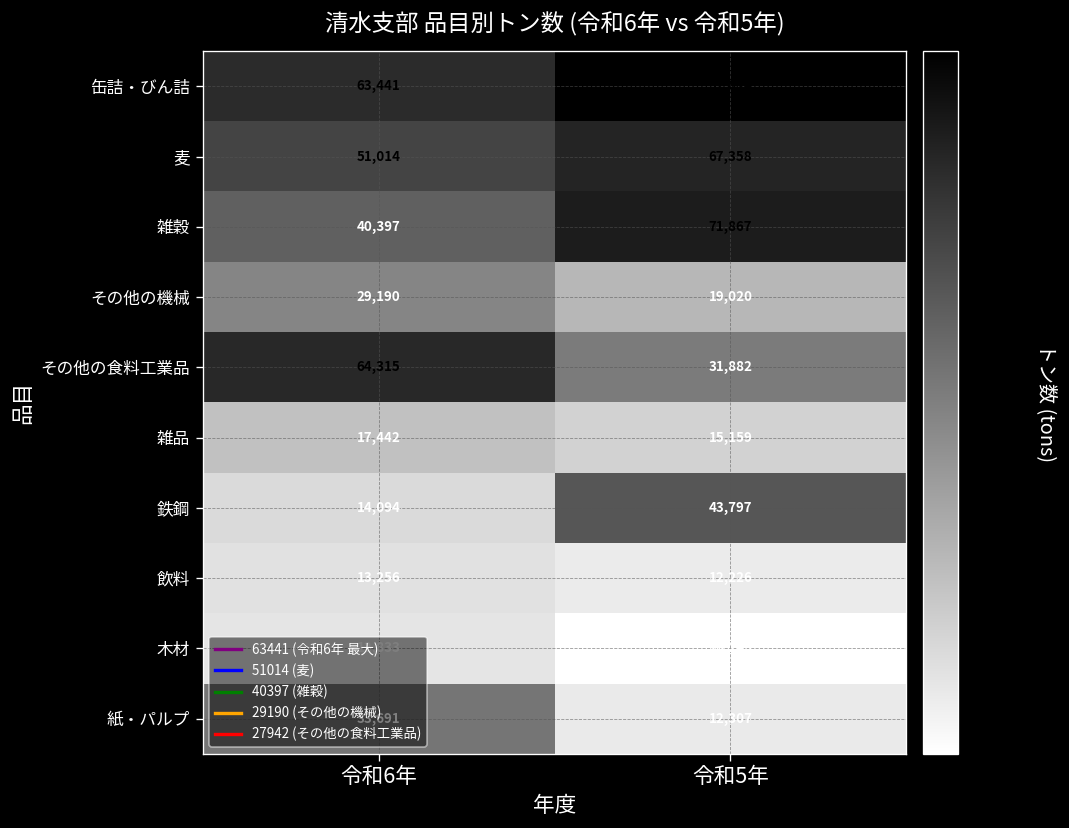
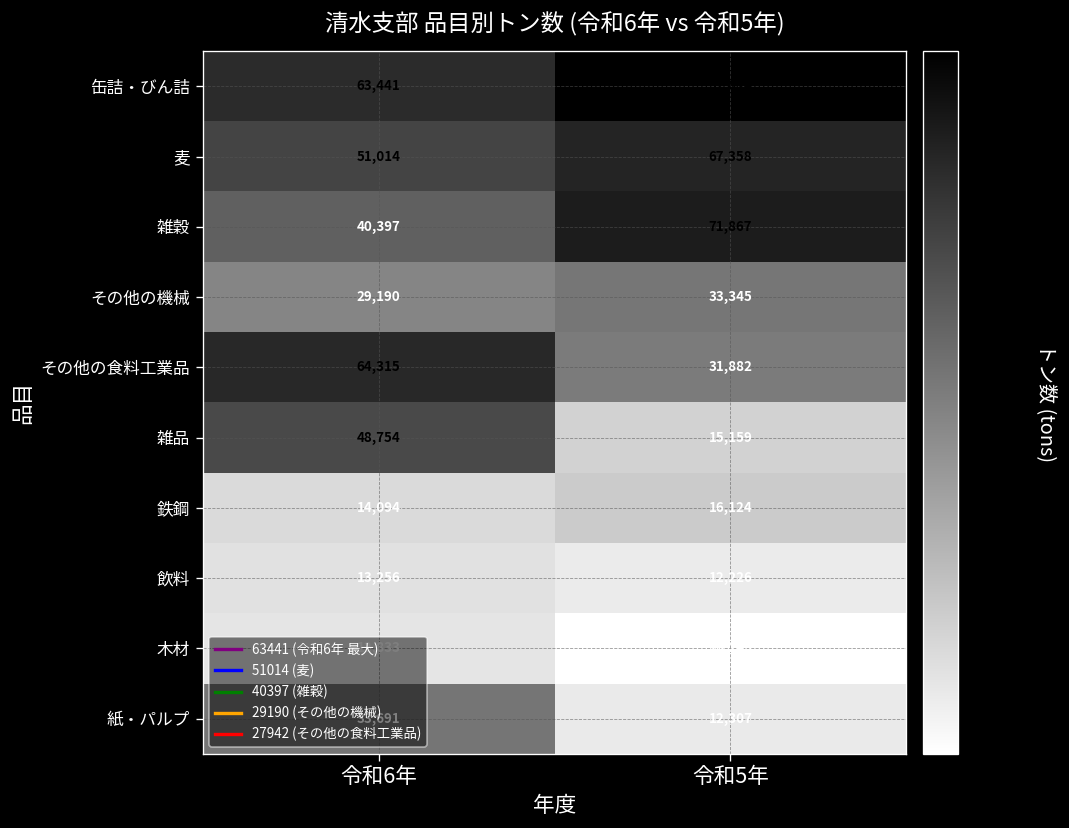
その他の機械, 令和5年: 19,020 -> 33,345
雑品, 令和6年: 17,442 -> 48,754
鉄鋼, 令和5年: 43,797 -> 16,124
